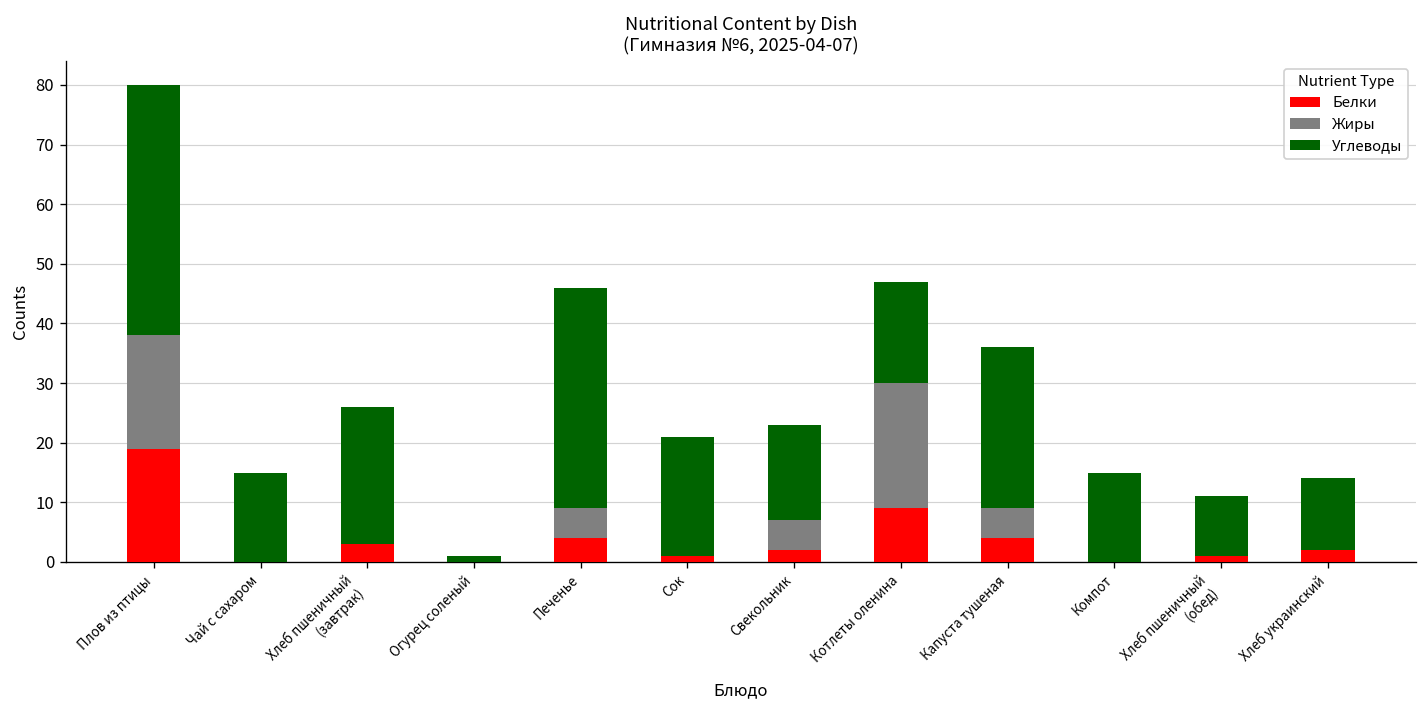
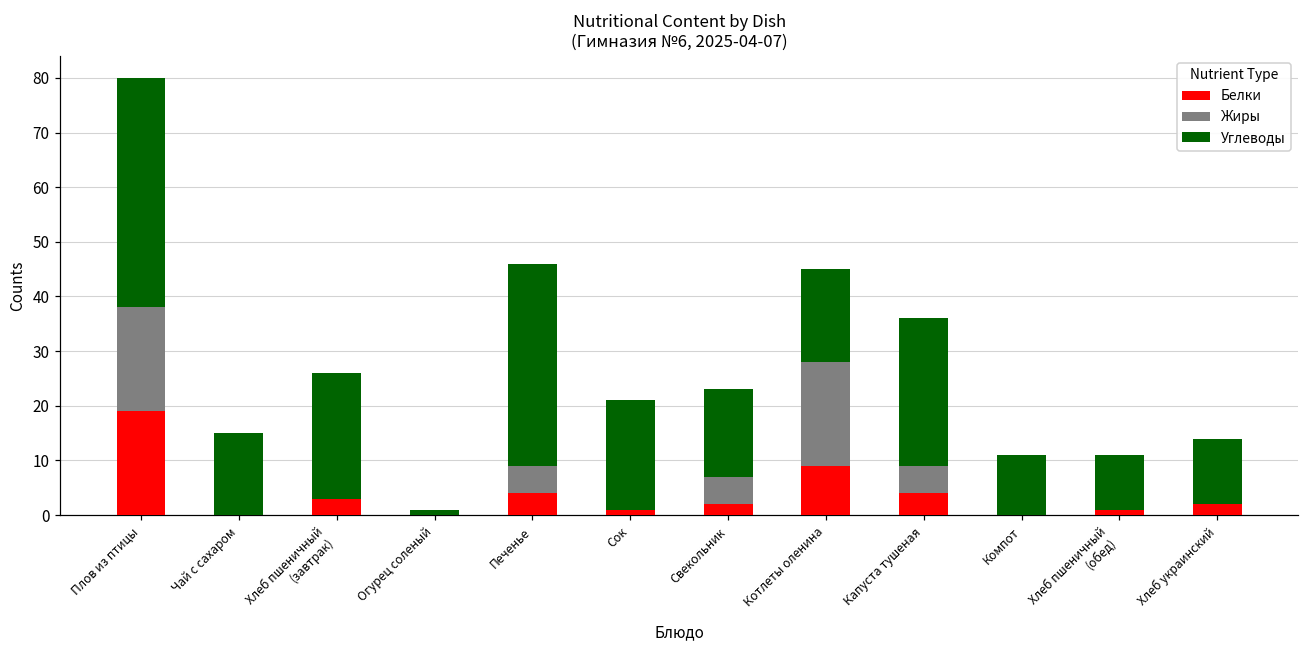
Жиры, Котлеты оленина: 21 -> 19
Углеводы, Компот: 15 -> 11
